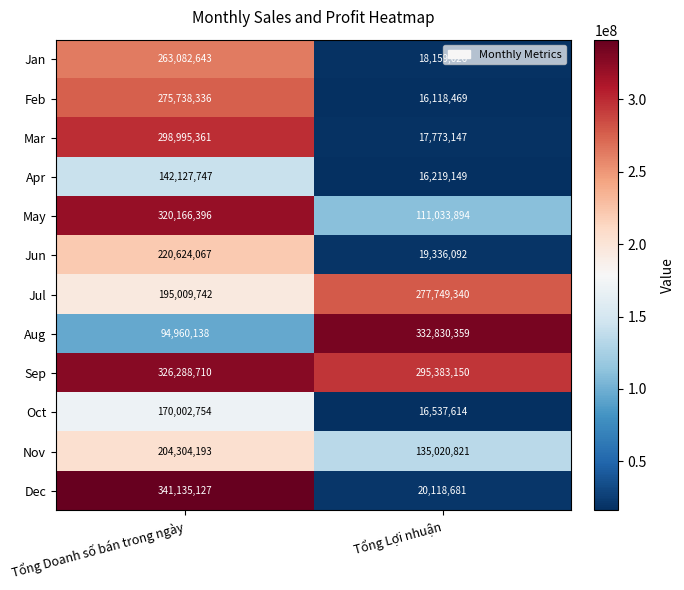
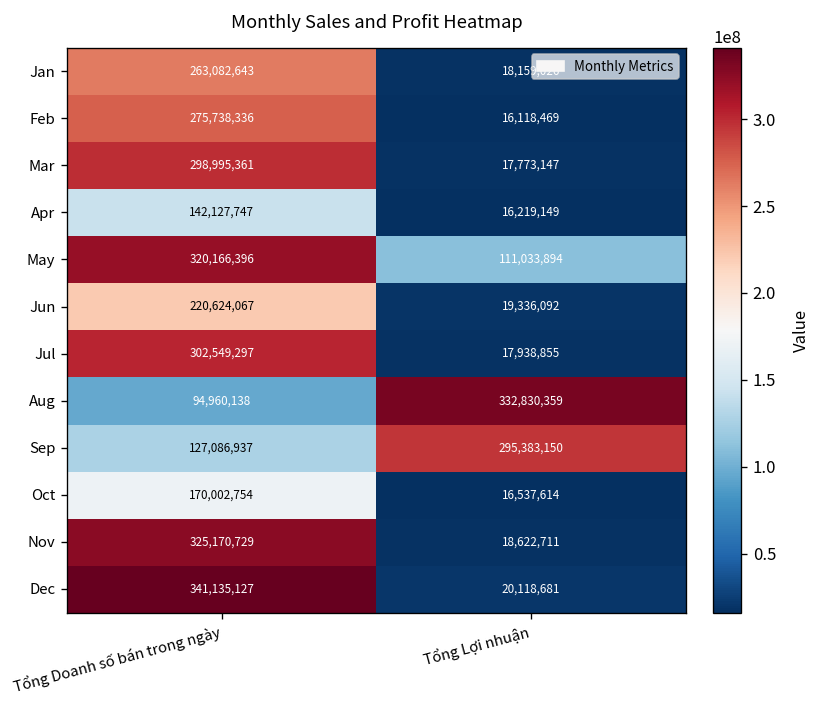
Jul, Tổng Doanh số bán trong ngày: 195,009,742 -> 302,549,297
Jul, Tổng Lợi nhuận: 277,749,340 -> 17,938,855
Sep, Tổng Doanh số bán trong ngày: 326,288,710 -> 127,086,937
Nov, Tổng Doanh số bán trong ngày: 204,304,193 -> 325,170,729
Nov, Tổng Lợi nhuận: 135,020,821 -> 18,622,711
